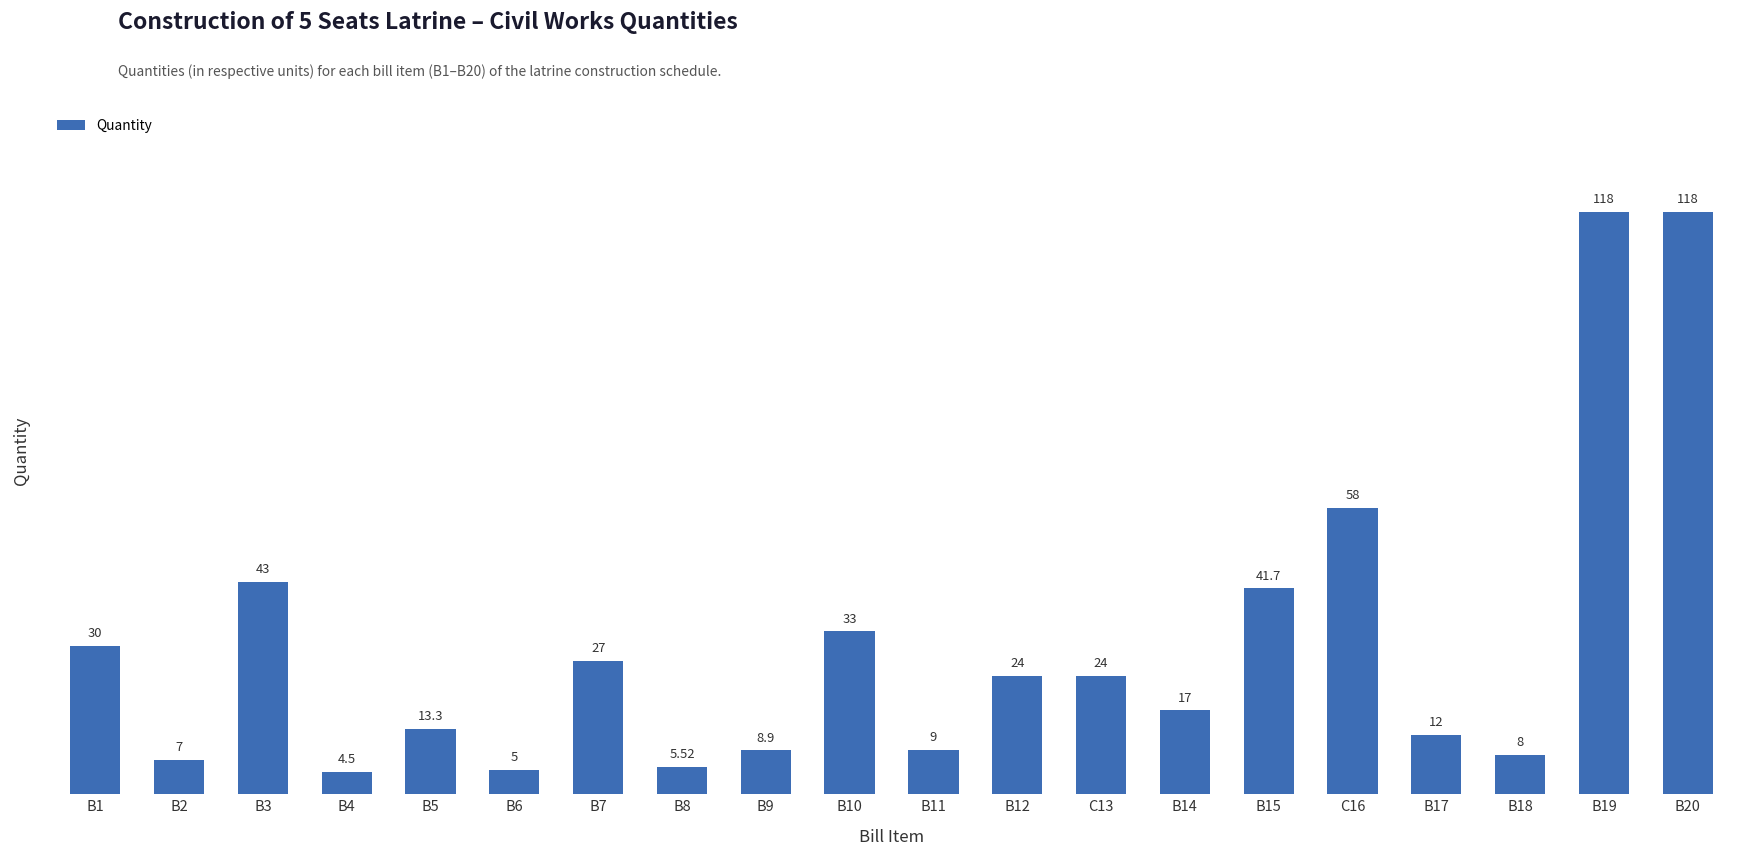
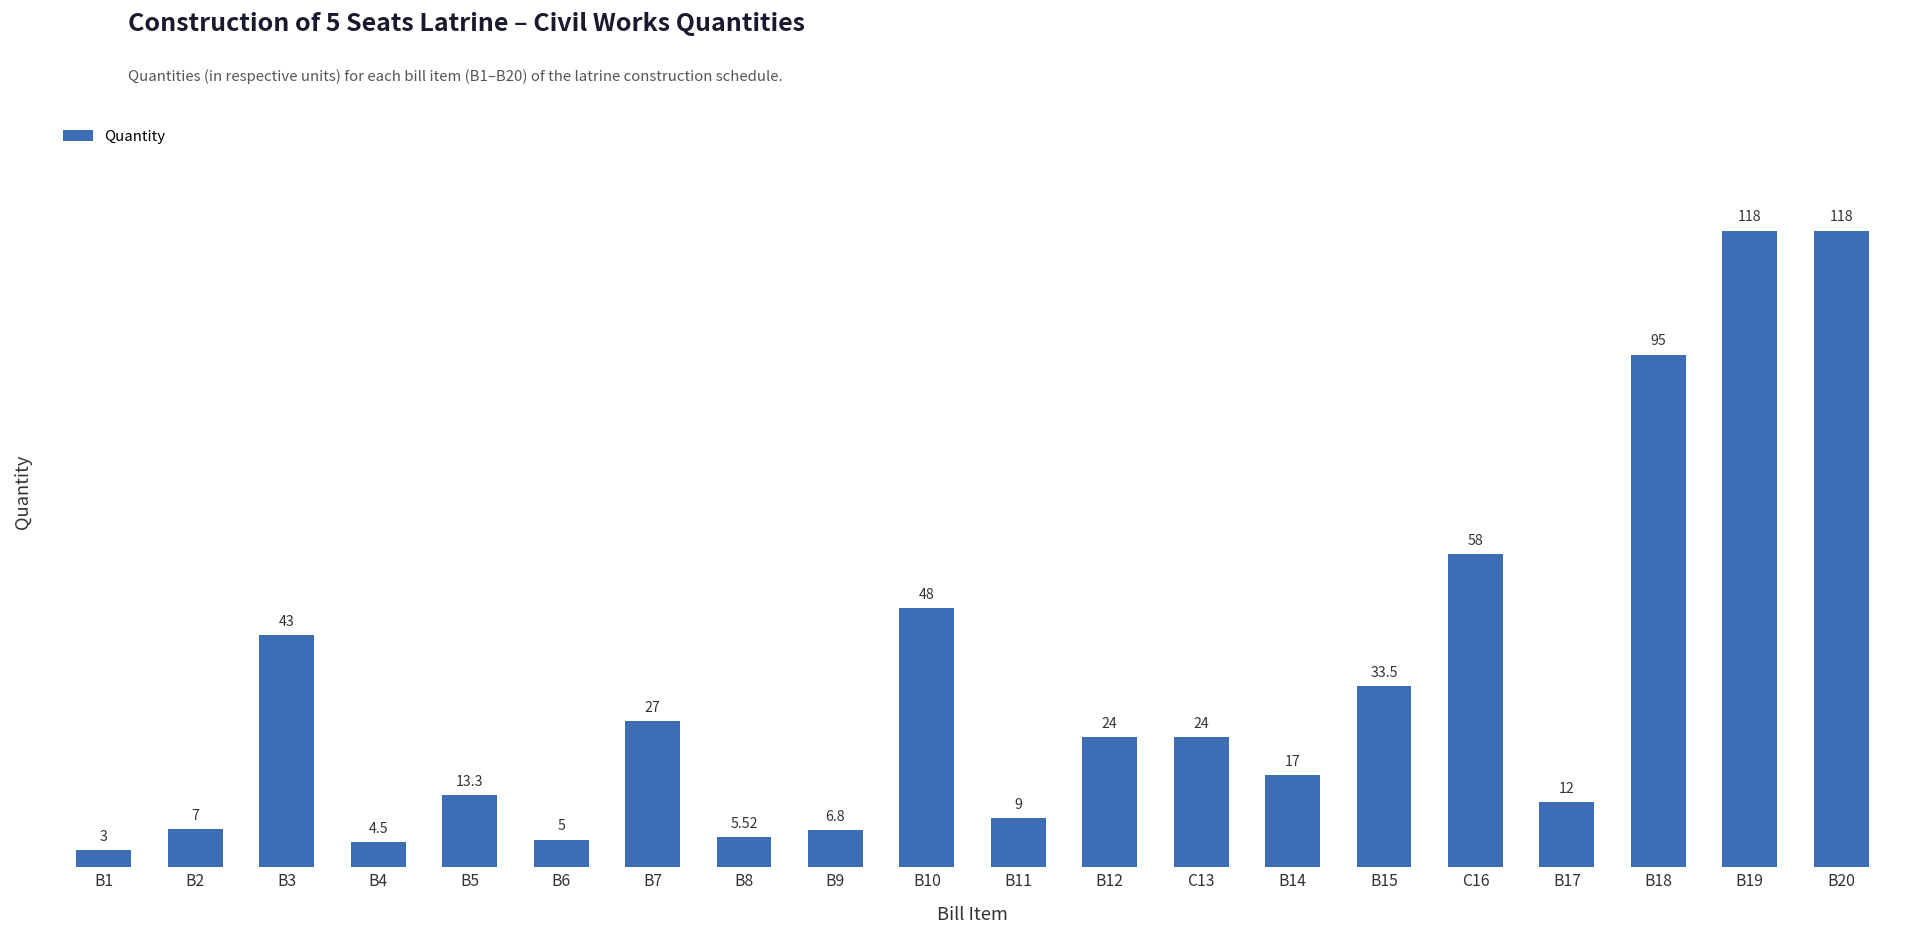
B1: 30 -> 3
B9: 8.9 -> 6.8
B10: 33 -> 48
B15: 41.7 -> 33.5
B18: 8 -> 95
